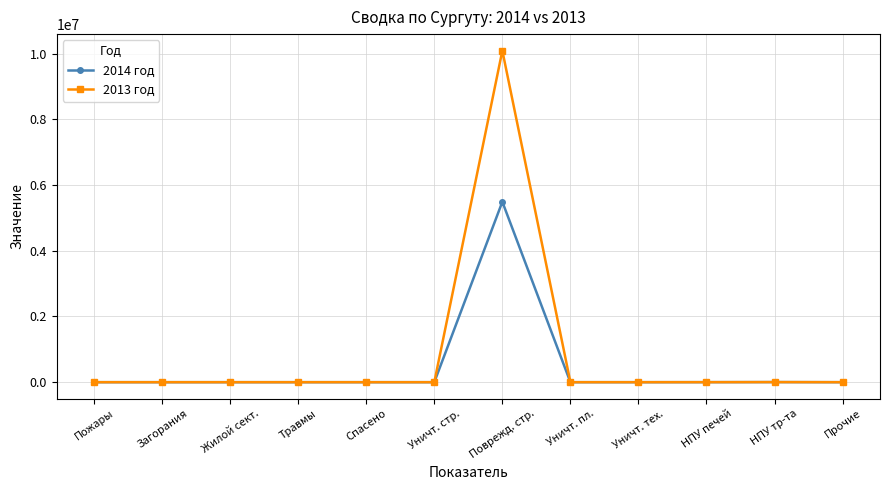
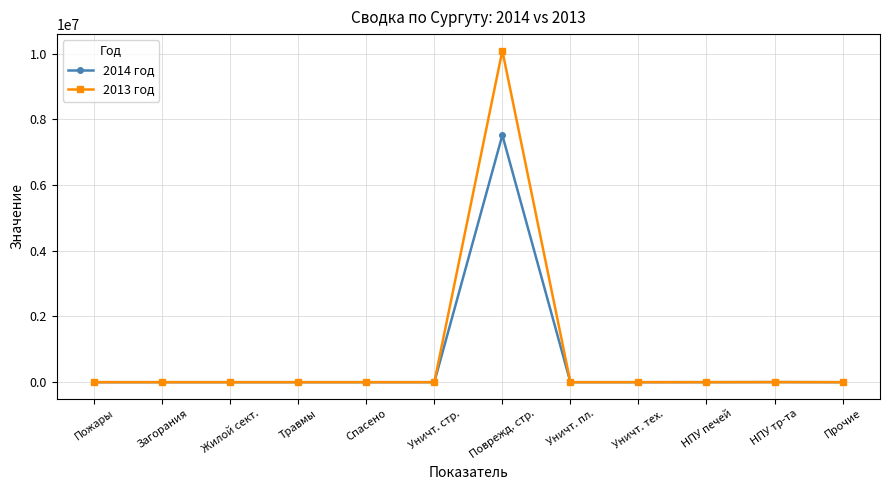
2014 год, Поврежд. стр.: 5500000 -> 7500000
